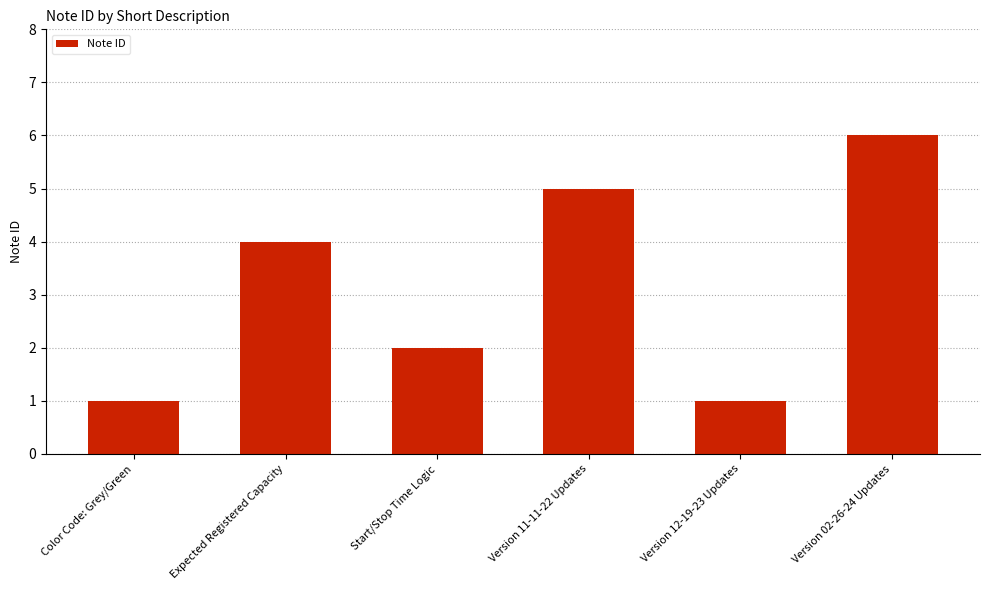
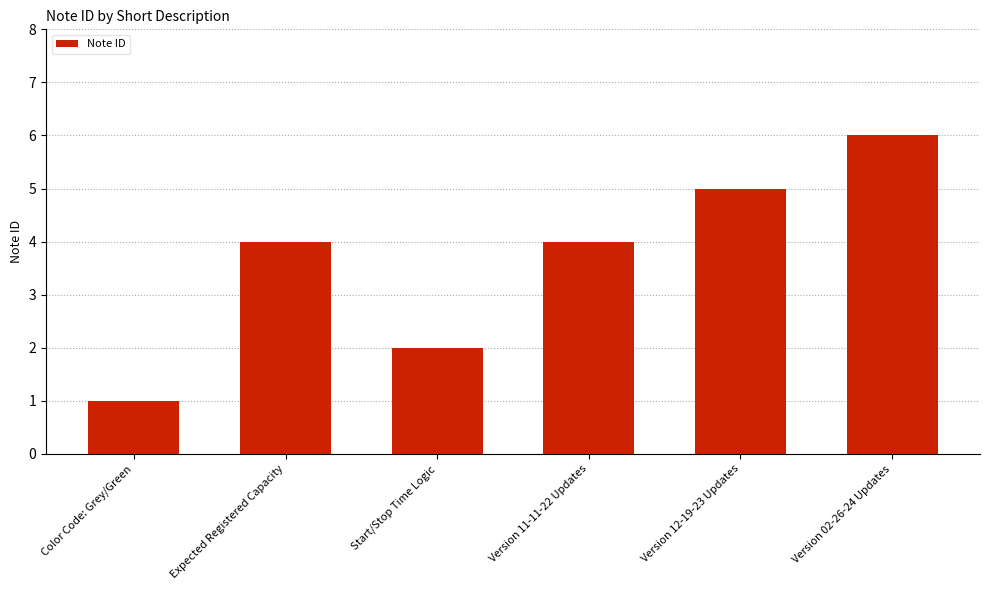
Version 11-11-22 Updates: 5 -> 4
Version 12-19-23 Updates: 1 -> 5
